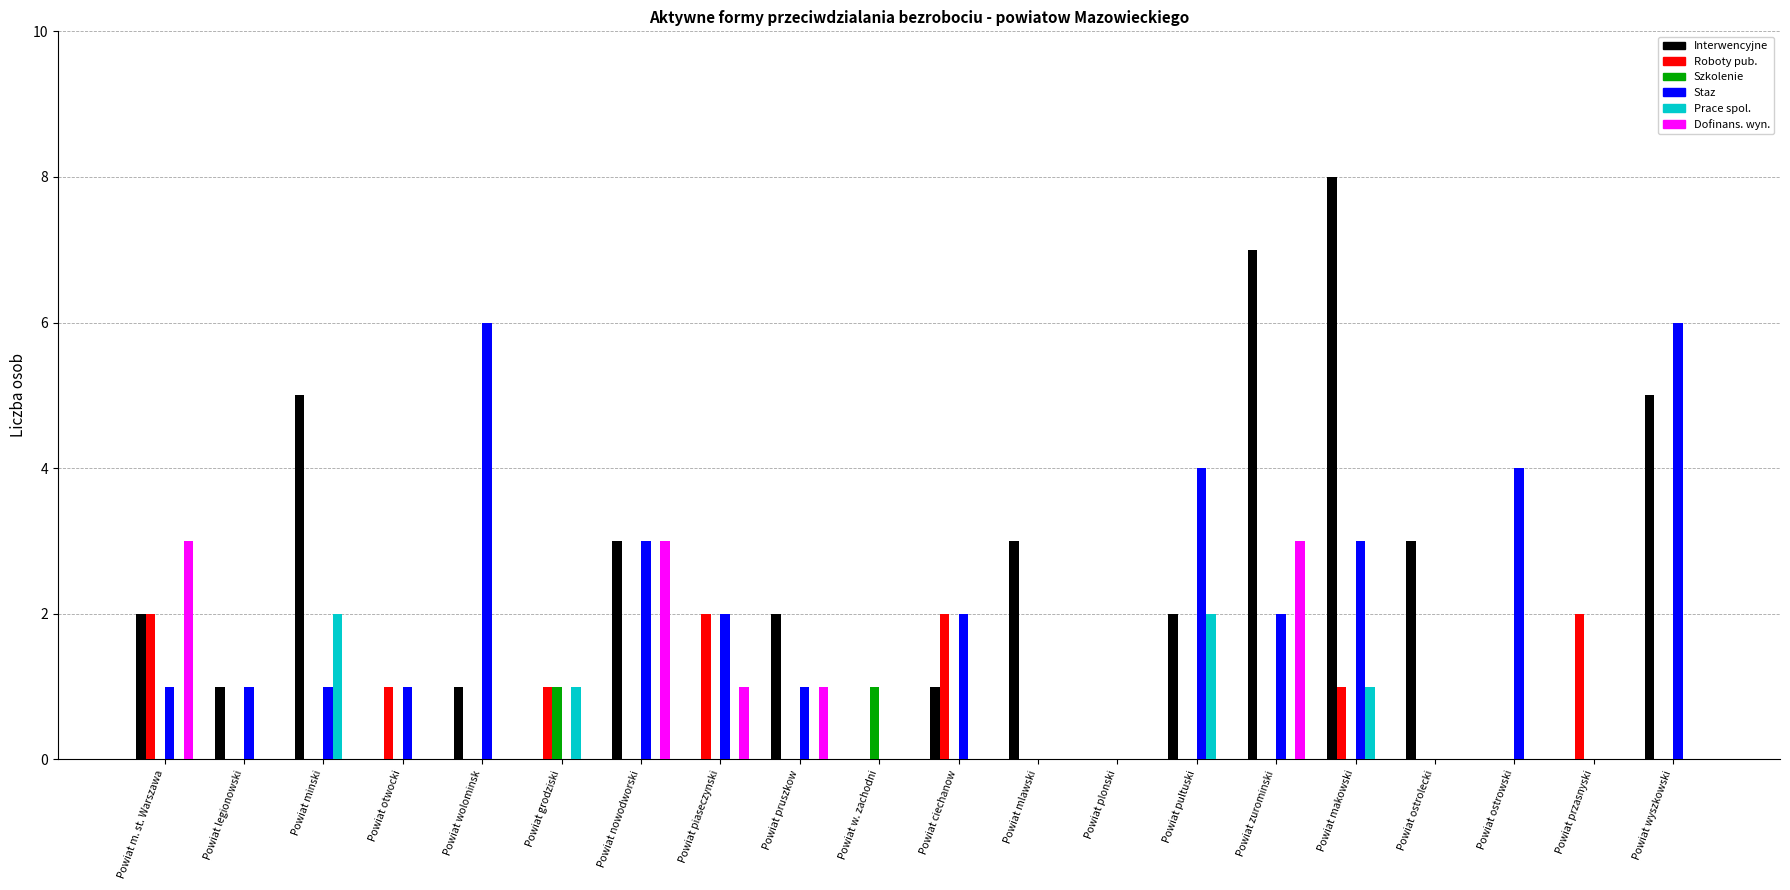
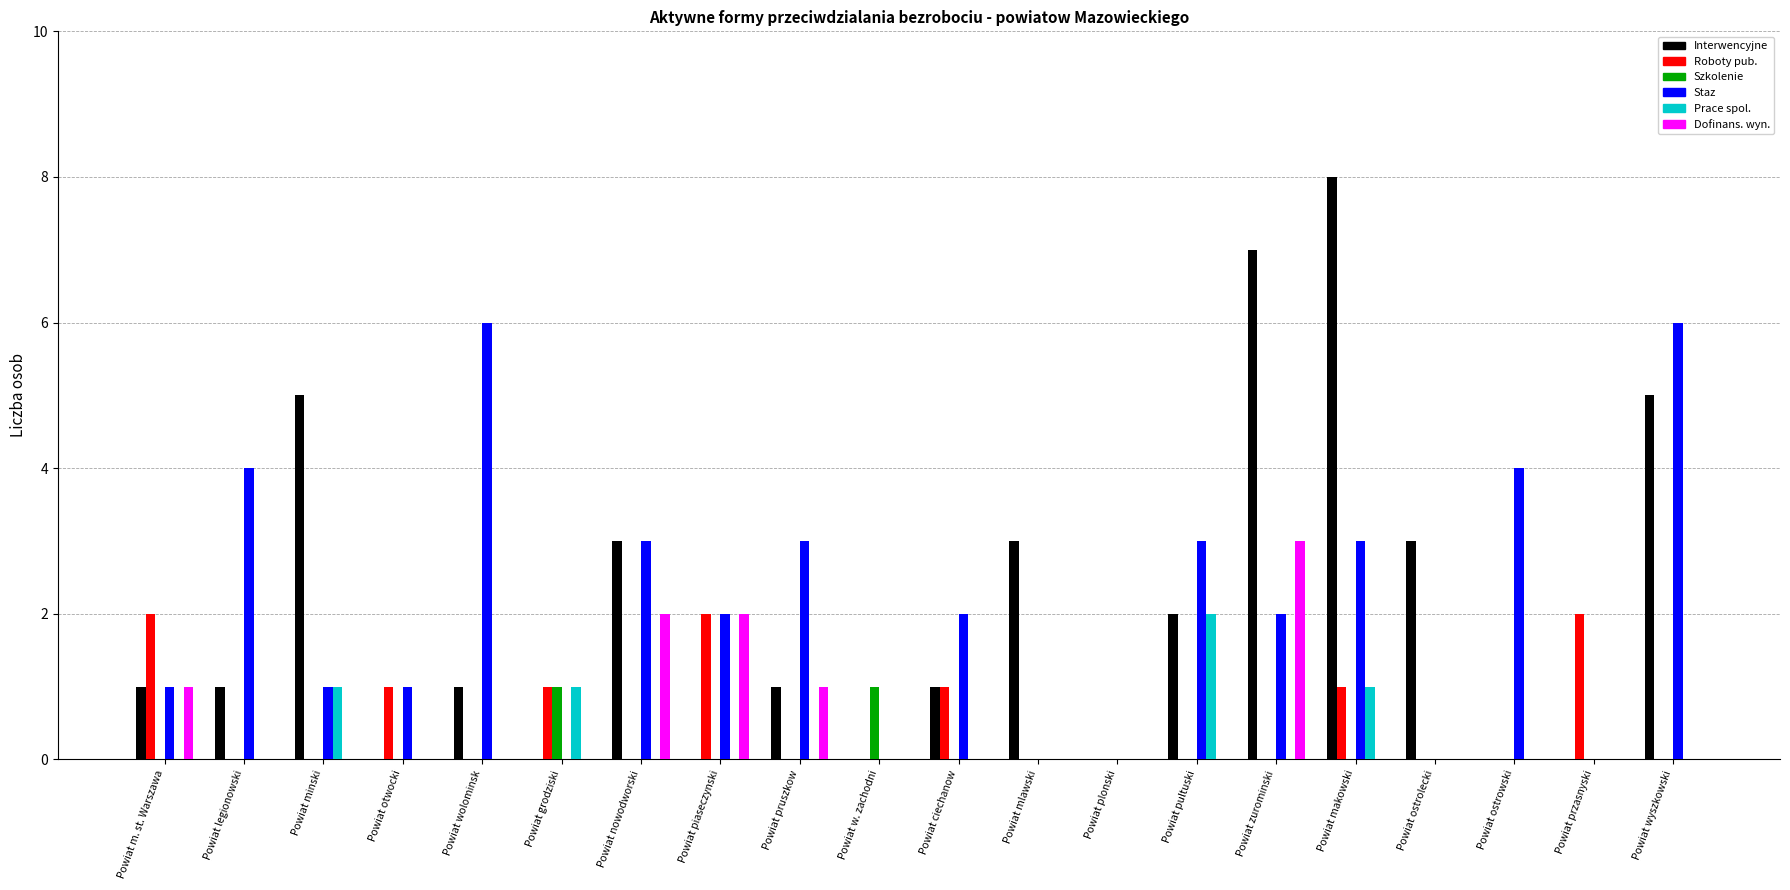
Interwencyjne, Powiat m. st. Warszawa: 2 -> 1
Dofinans. wyn., Powiat m. st. Warszawa: 3 -> 1
Staz, Powiat legionowski: 1 -> 4
Prace spol., Powiat minski: 2 -> 1
Dofinans. wyn., Powiat nowodworski: 3 -> 2
Dofinans. wyn., Powiat piaseczynski: 1 -> 2
Interwencyjne, Powiat pruszkow: 2 -> 1
Staz, Powiat pruszkow: 1 -> 3
Roboty pub., Powiat ciechanow: 2 -> 1
Staz, Powiat pultuski: 4 -> 3
